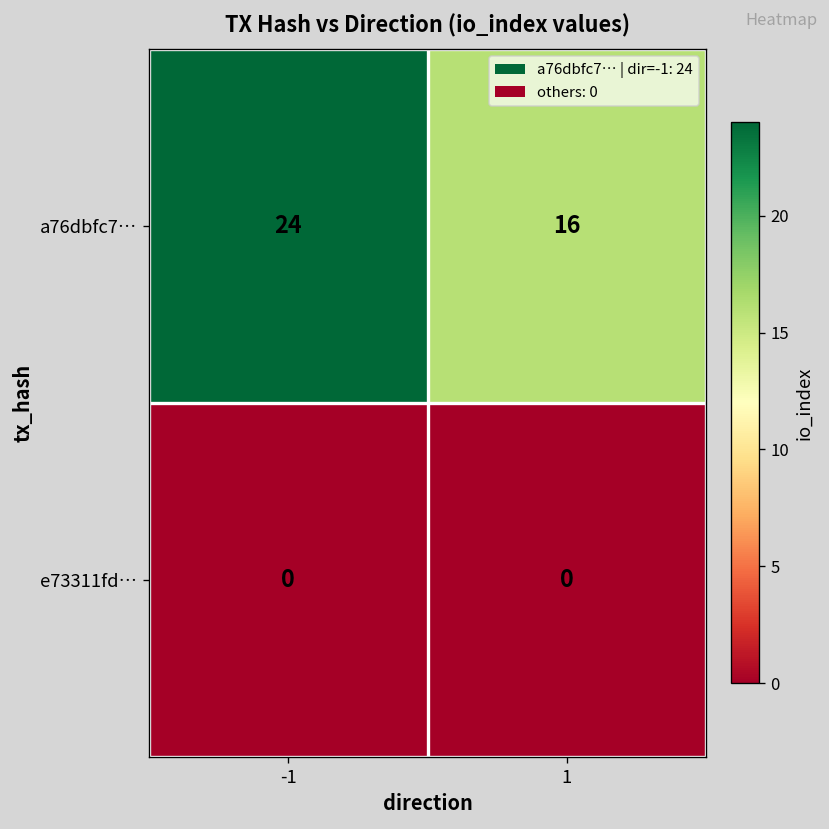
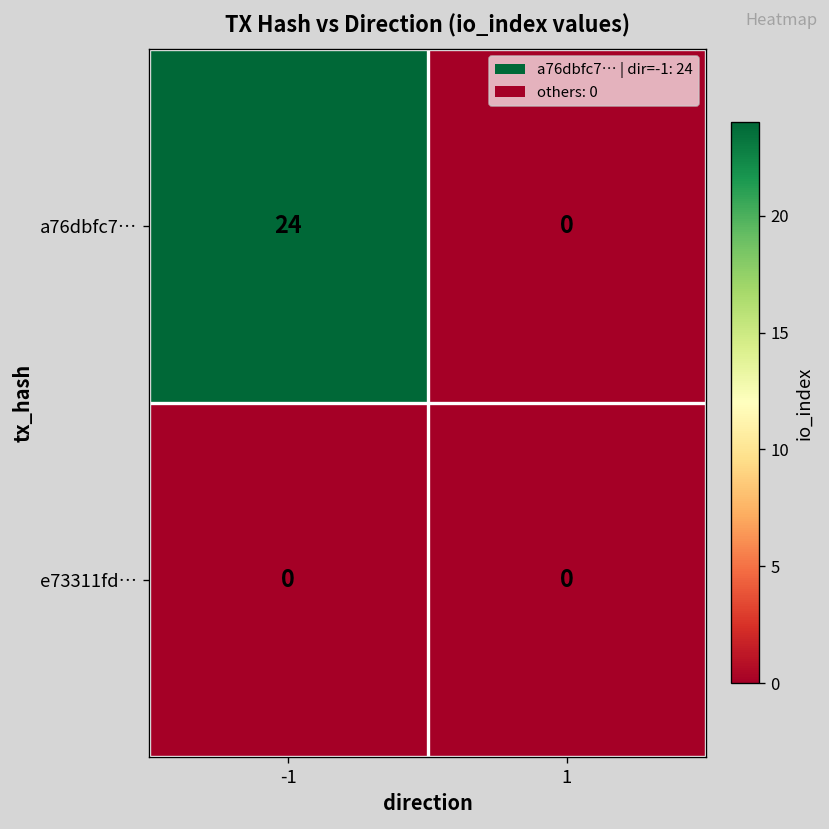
a76dbfc7…, 1: 16 -> 0
